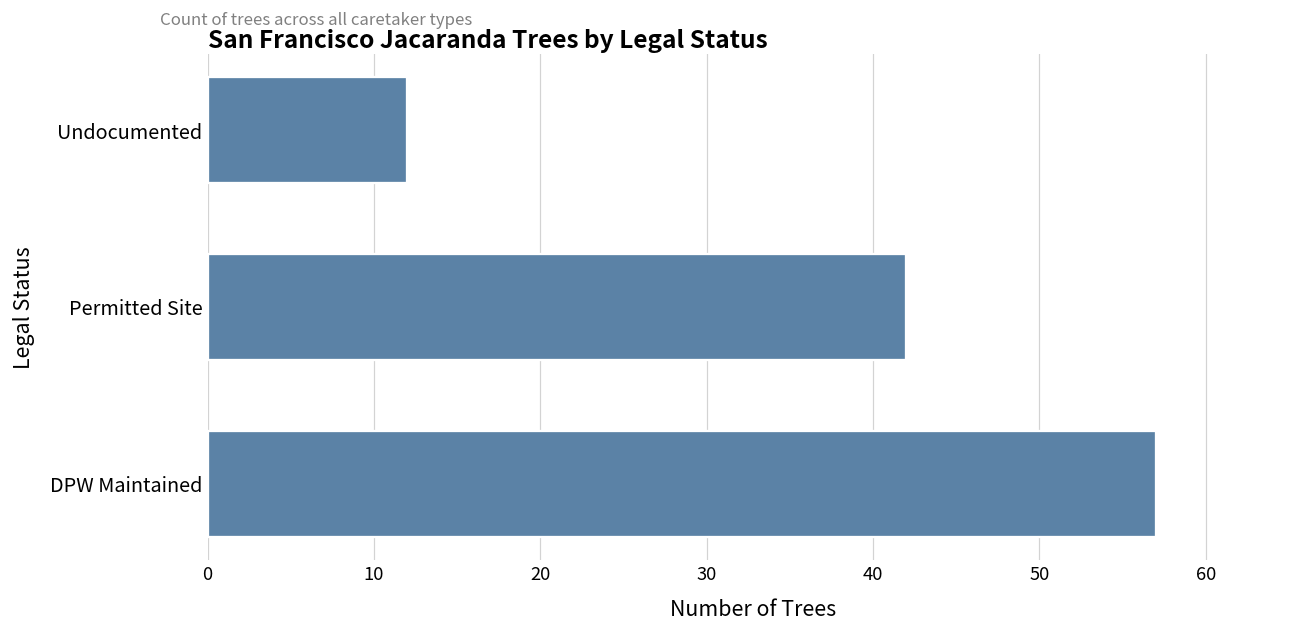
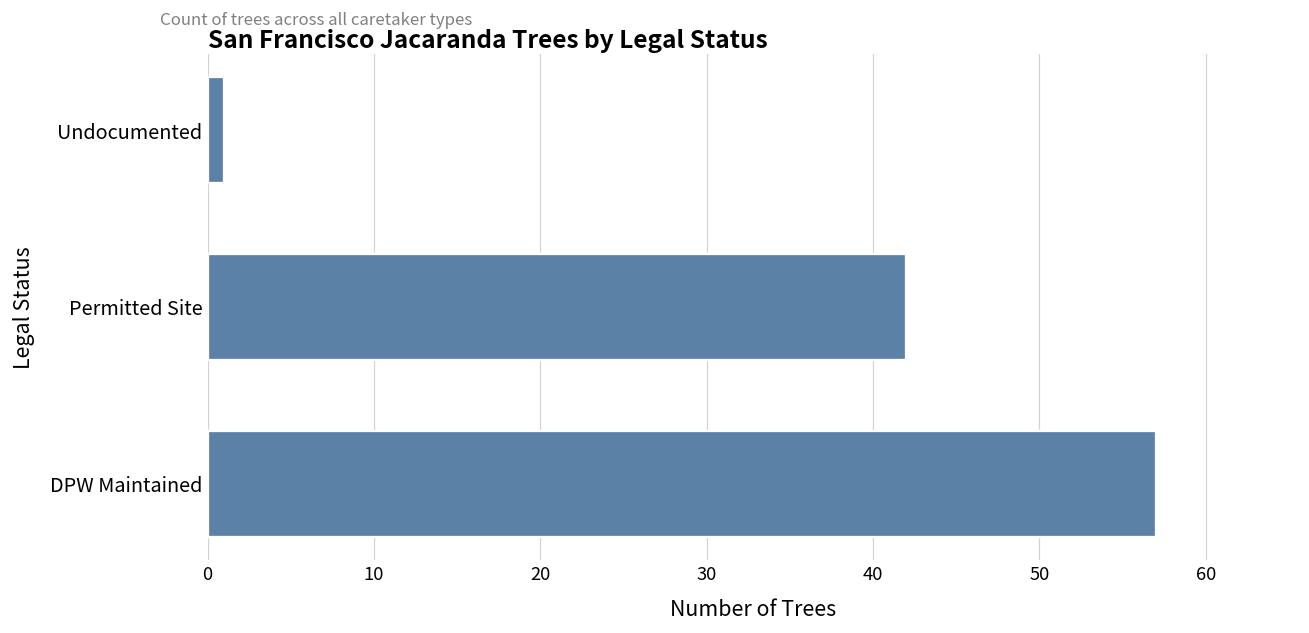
Undocumented: 12 -> 1
